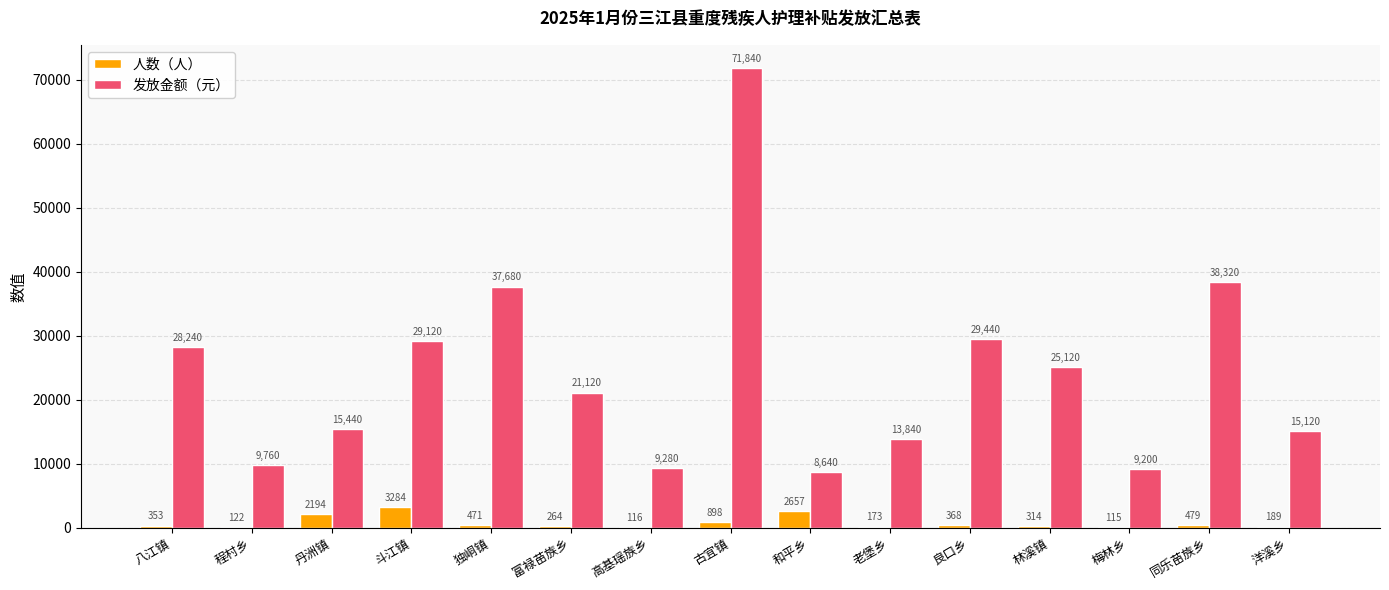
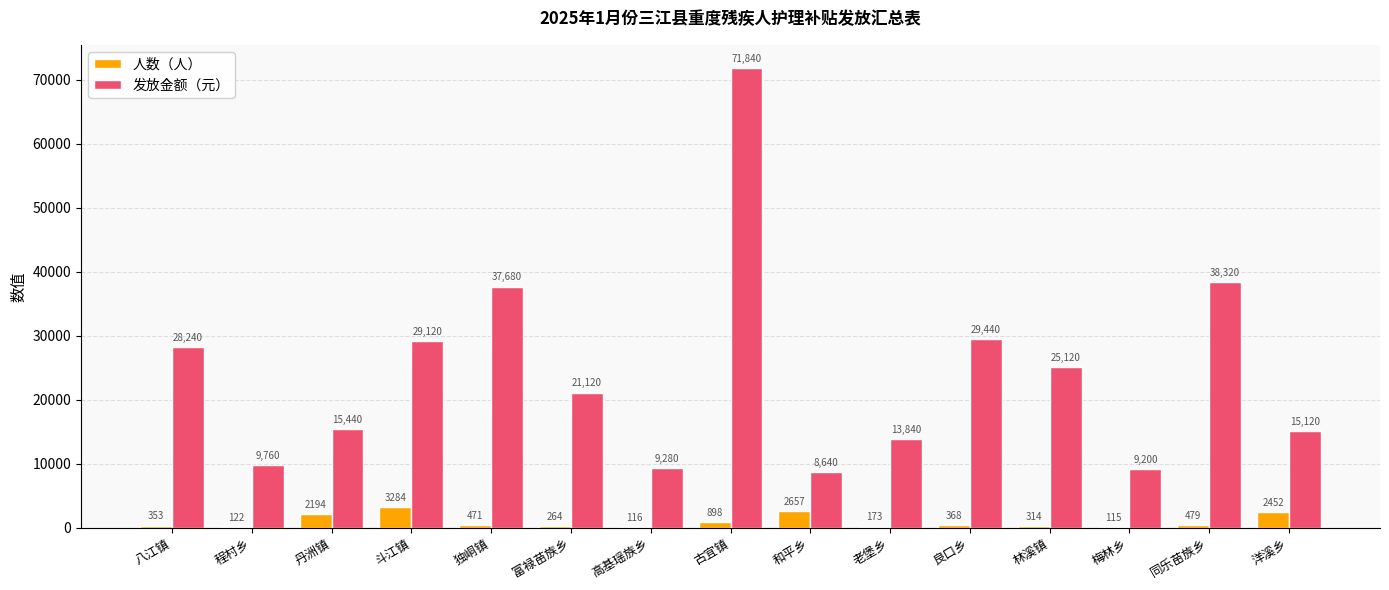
人数（人）, 洋溪乡: 189 -> 2452
